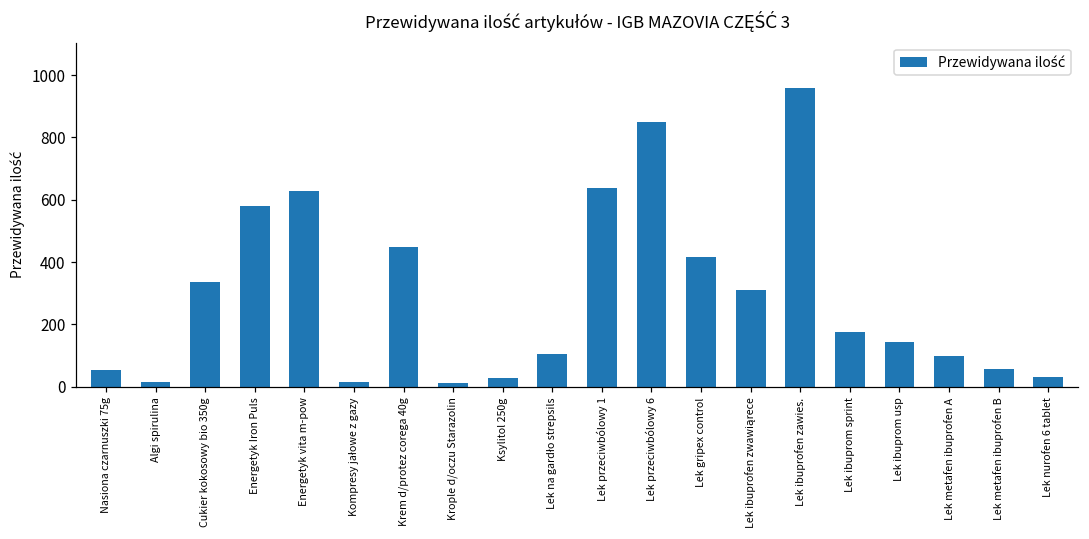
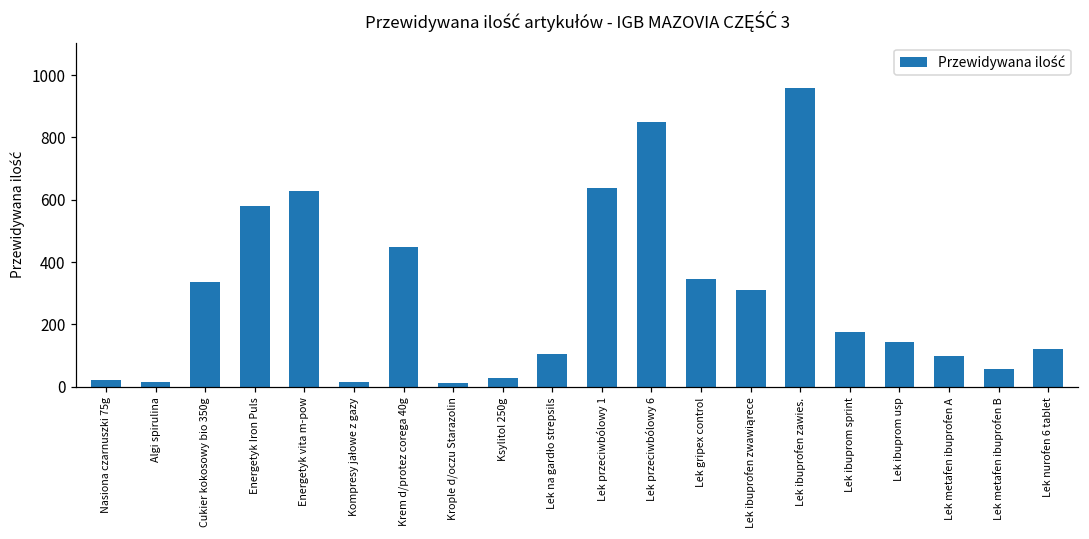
Nasiona czarnuszki 75g: 50 -> 20
Lek gripex control: 420 -> 350
Lek nurofen 6 tablet: 30 -> 120
